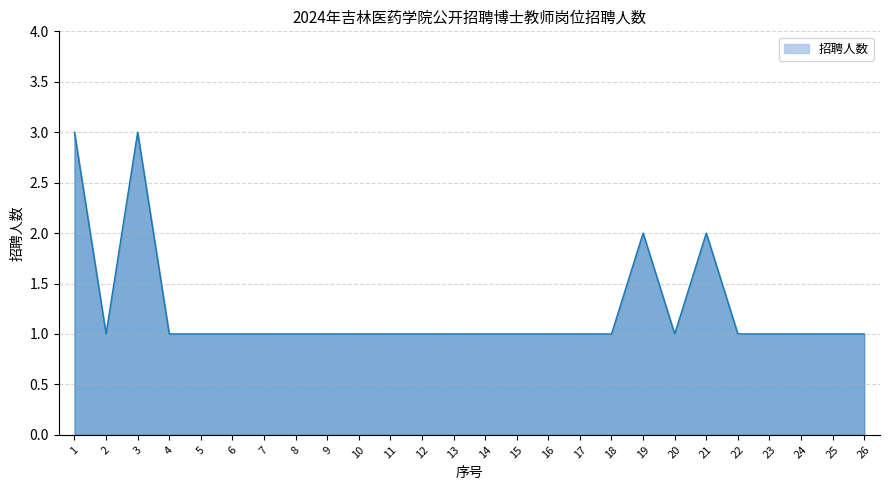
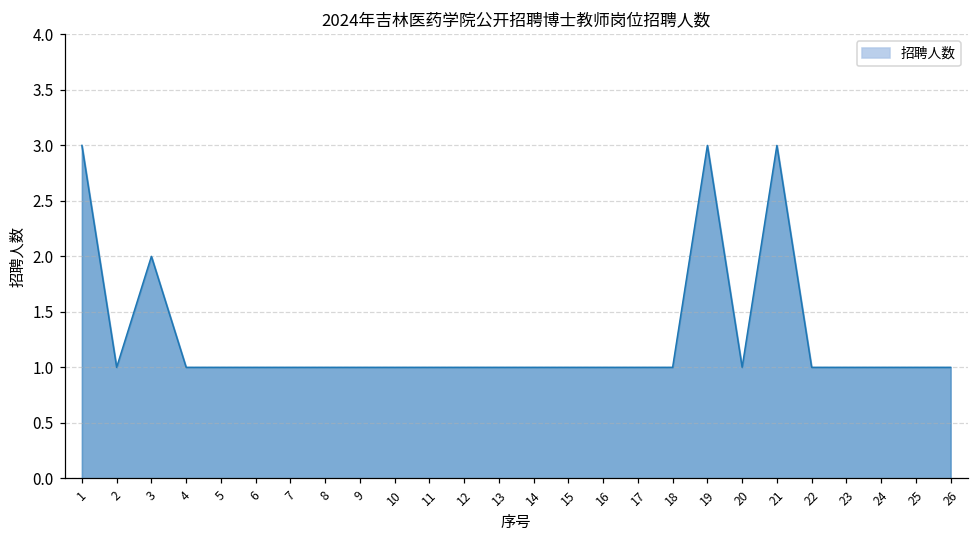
3: 3 -> 2
19: 2 -> 3
21: 2 -> 3
